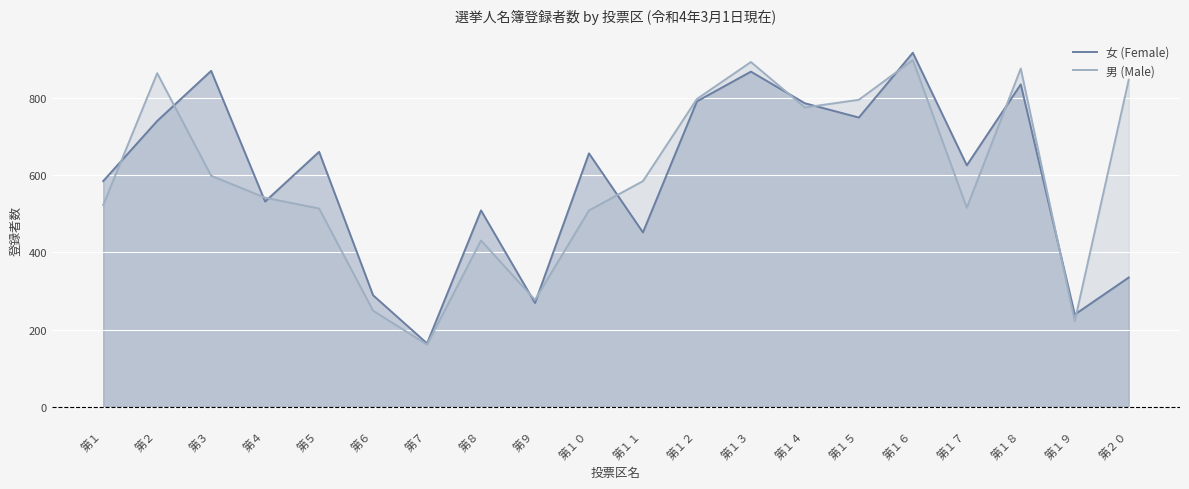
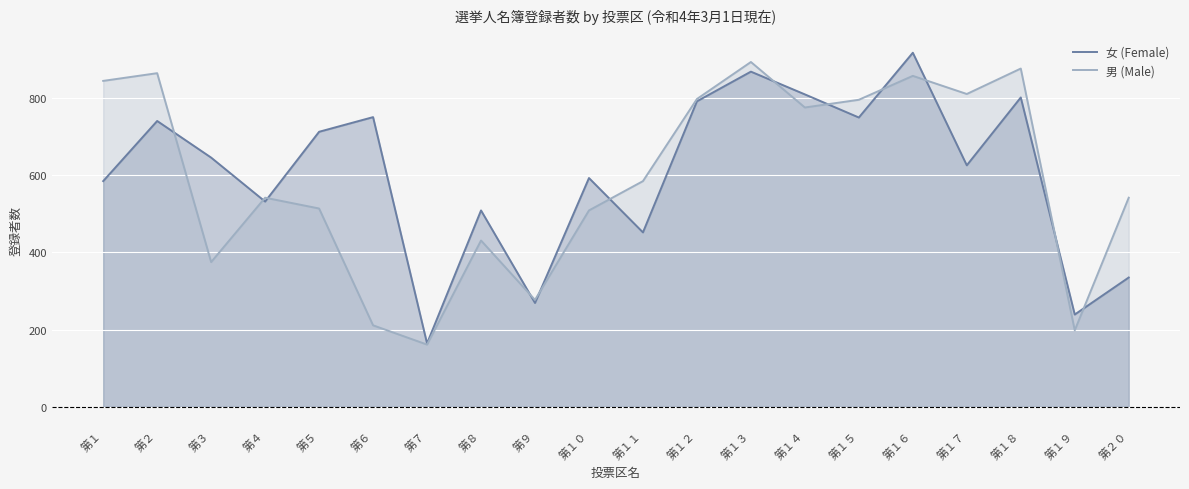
男 (Male), 第１: 520 -> 850
女 (Female), 第３: 870 -> 650
男 (Male), 第３: 600 -> 380
女 (Female), 第５: 660 -> 710
女 (Female), 第６: 290 -> 750
男 (Male), 第６: 250 -> 210
女 (Female), 第１０: 660 -> 590
女 (Female), 第１４: 790 -> 810
男 (Male), 第１６: 900 -> 860
男 (Male), 第１７: 520 -> 810
女 (Female), 第１８: 840 -> 800
男 (Male), 第１９: 220 -> 200
男 (Male), 第２０: 850 -> 540
